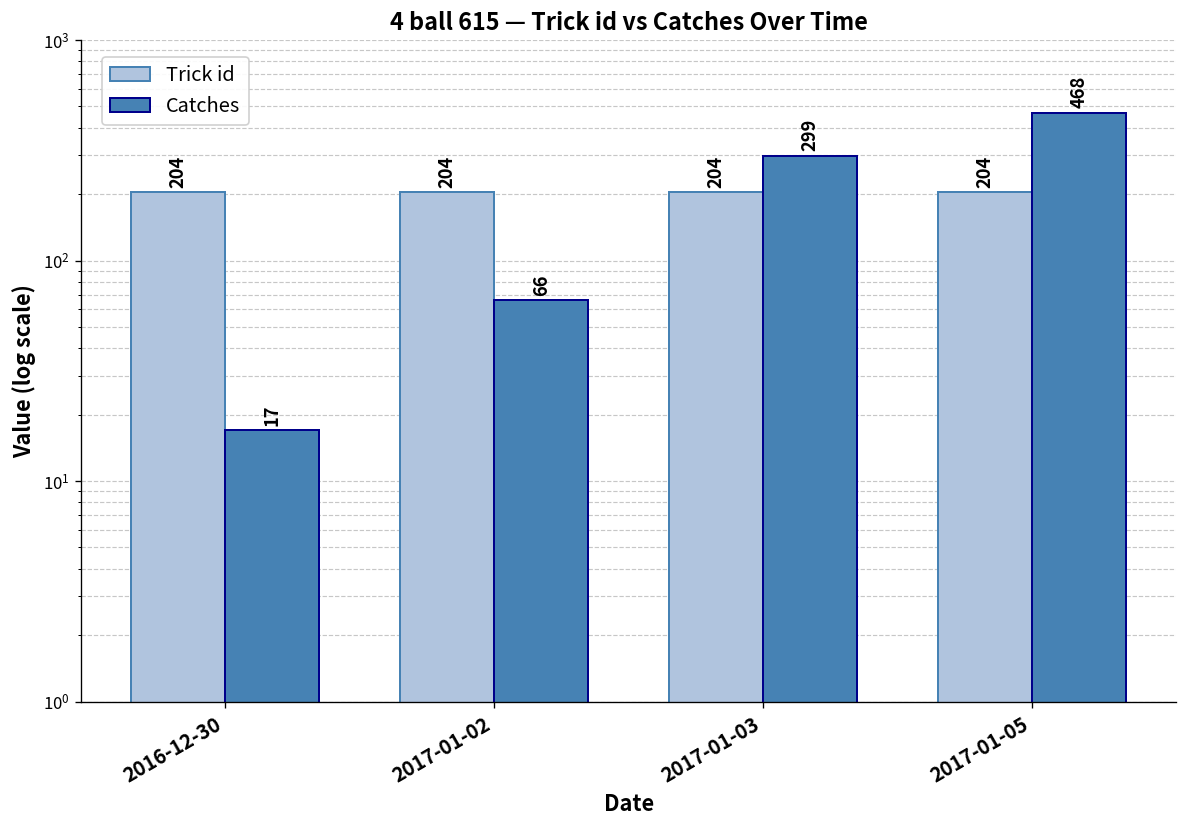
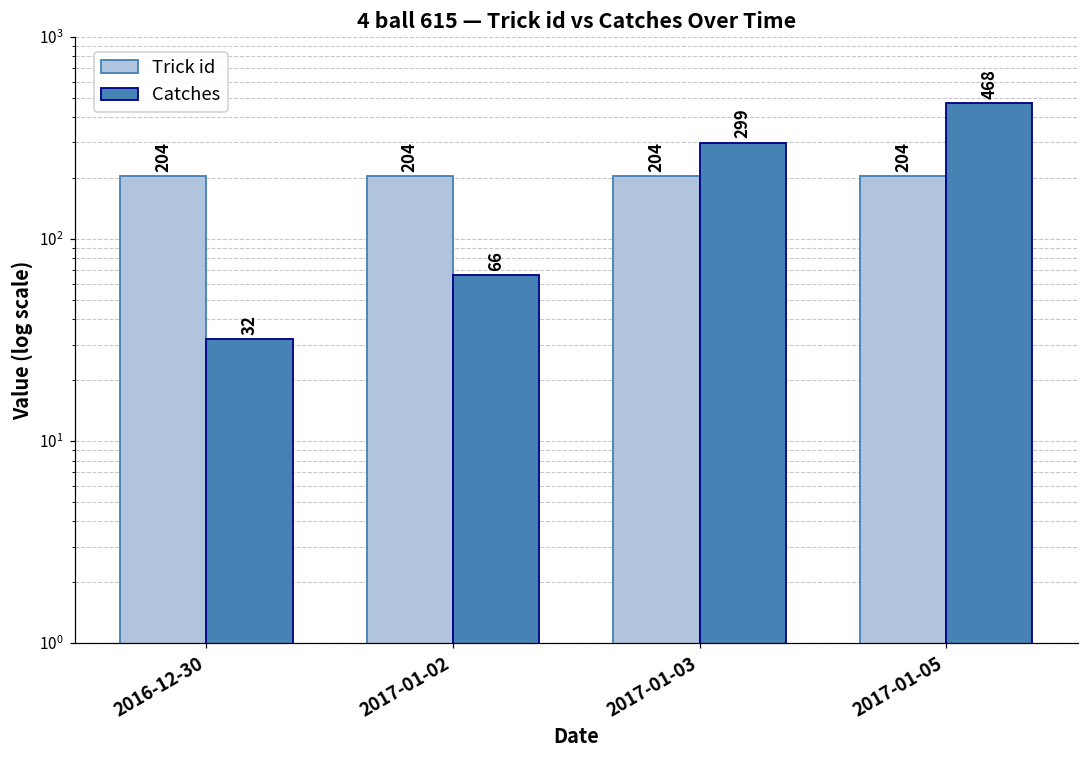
Catches, 2016-12-30: 17 -> 32
